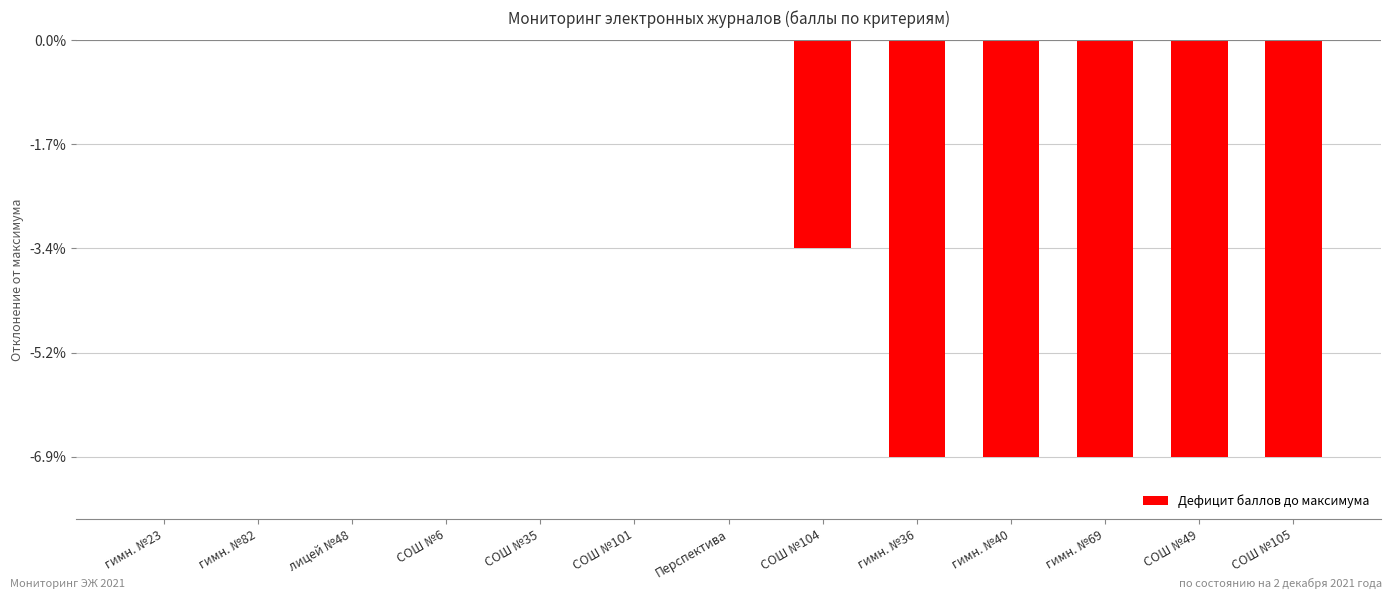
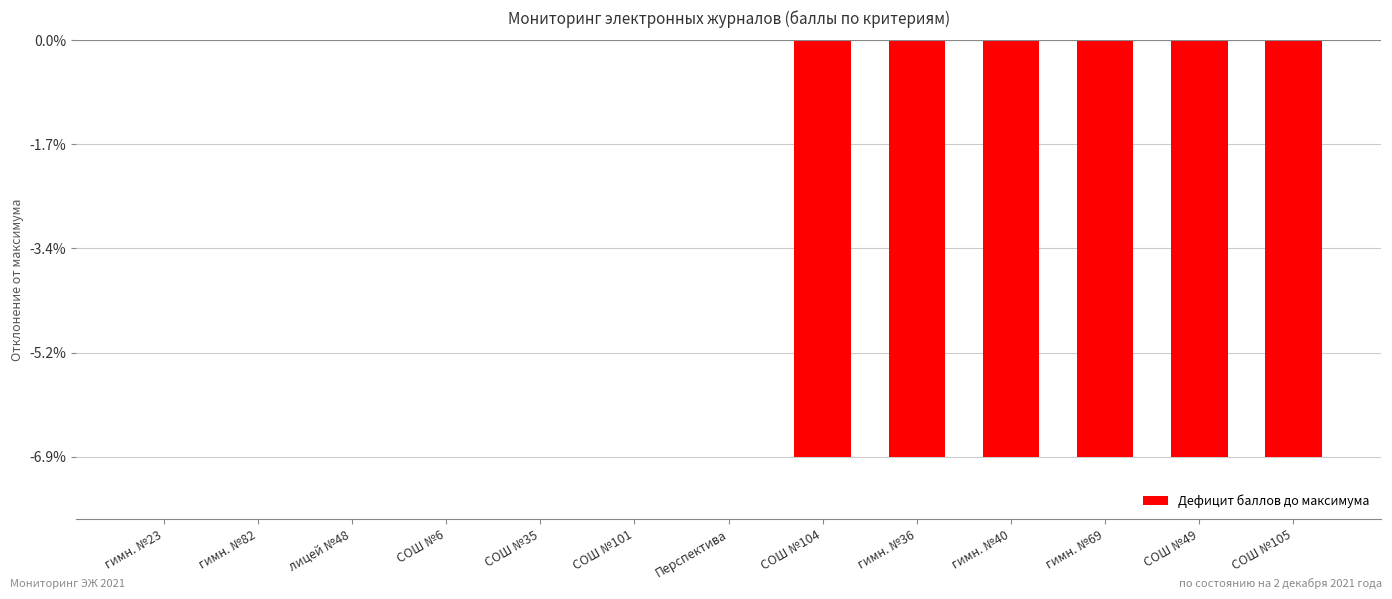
СОШ №104: -3.5% -> -6.9%
